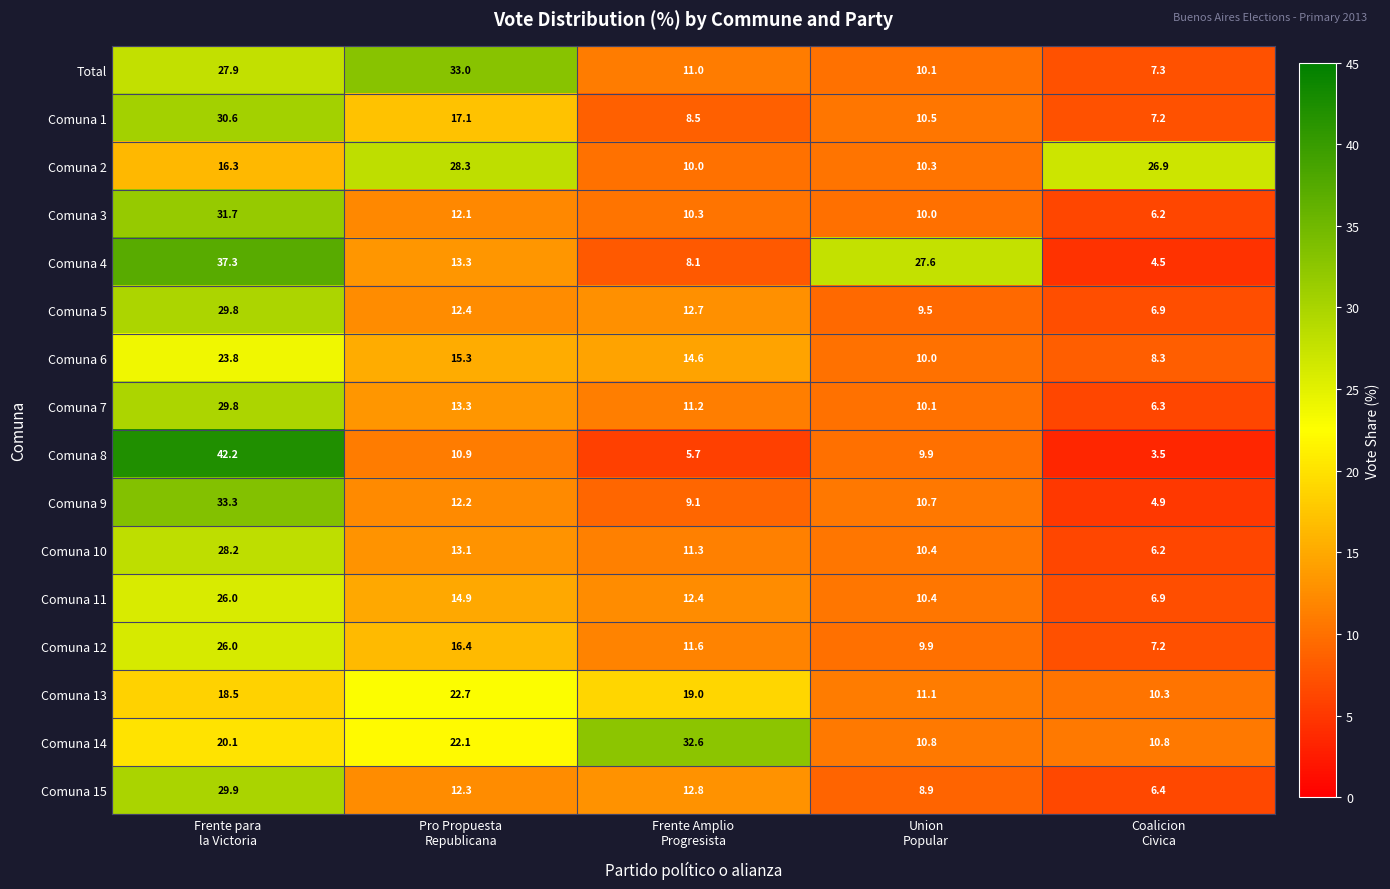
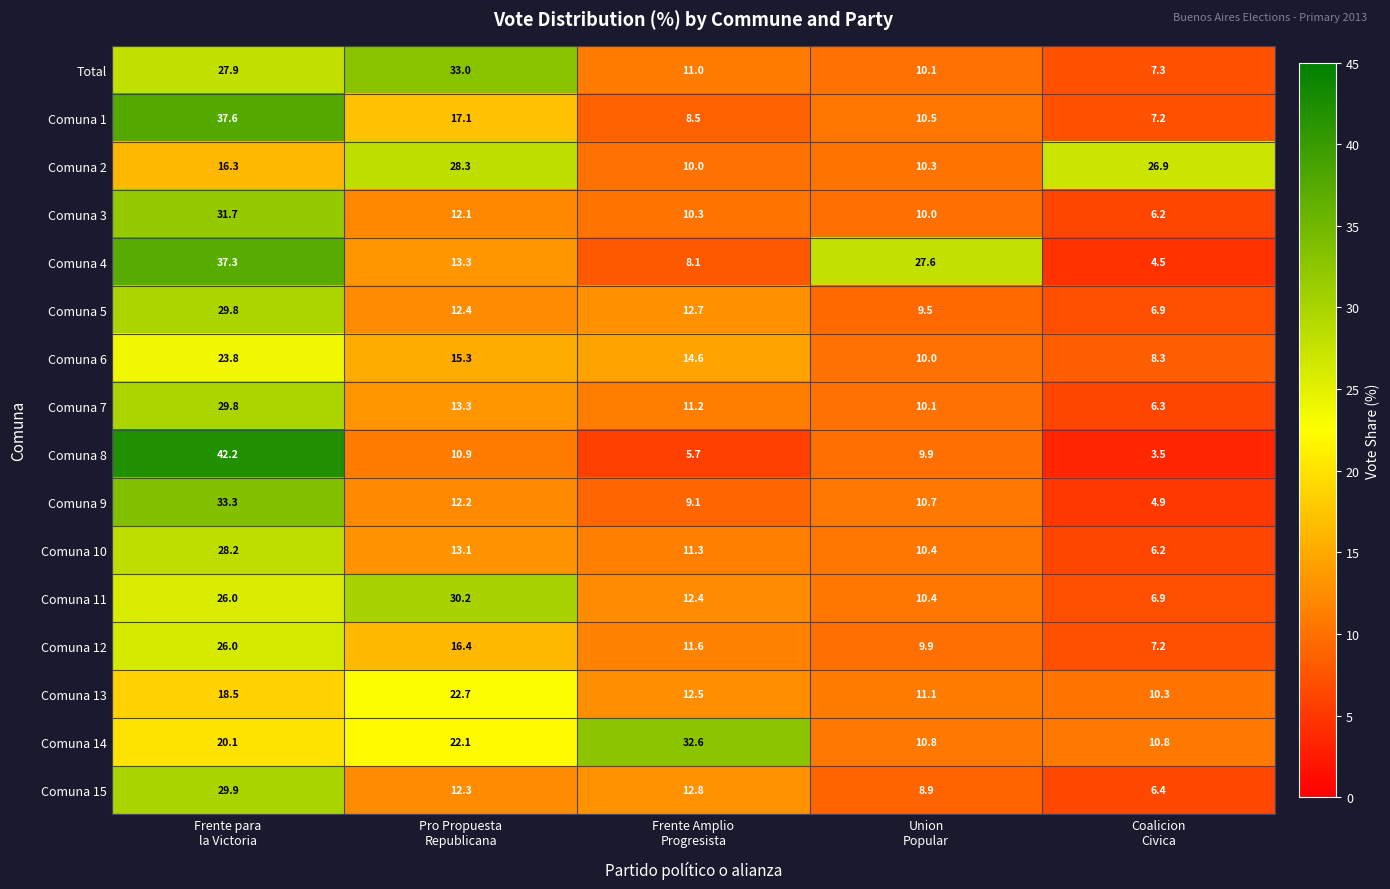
Comuna 1, Frente para la Victoria: 30.6 -> 37.6
Comuna 11, Pro Propuesta Republicana: 14.9 -> 30.2
Comuna 13, Frente Amplio Progresista: 19.0 -> 12.5
